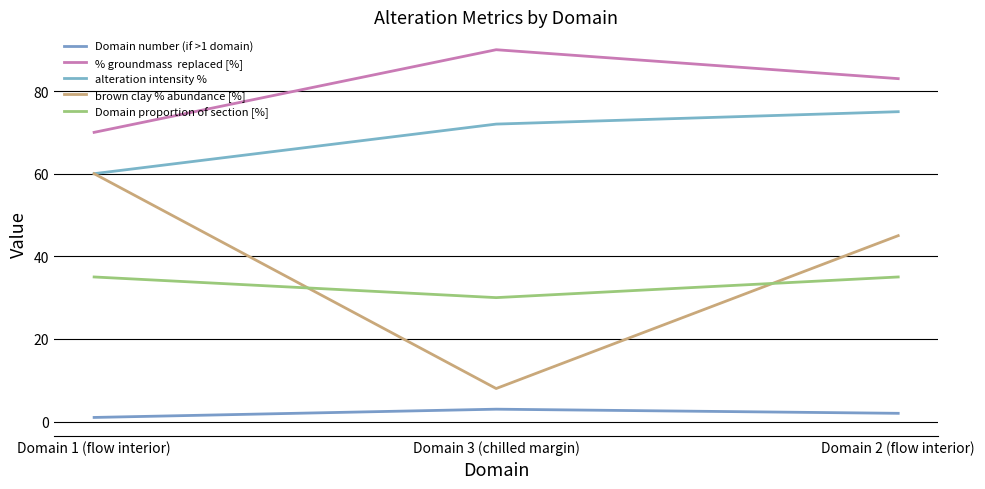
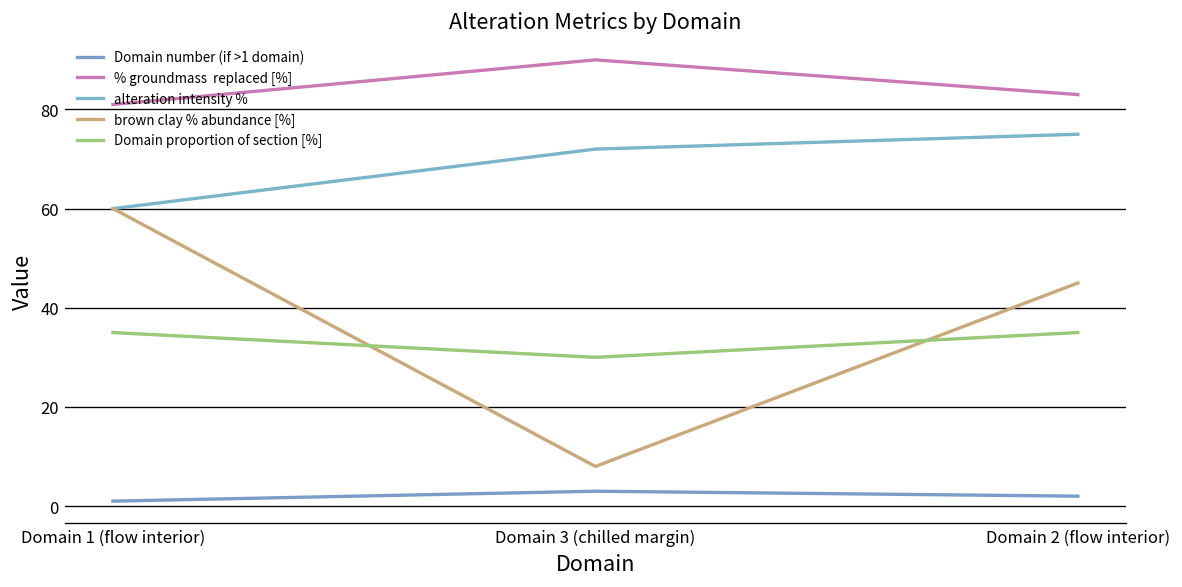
% groundmass replaced [%], Domain 1 (flow interior): 70 -> 81
